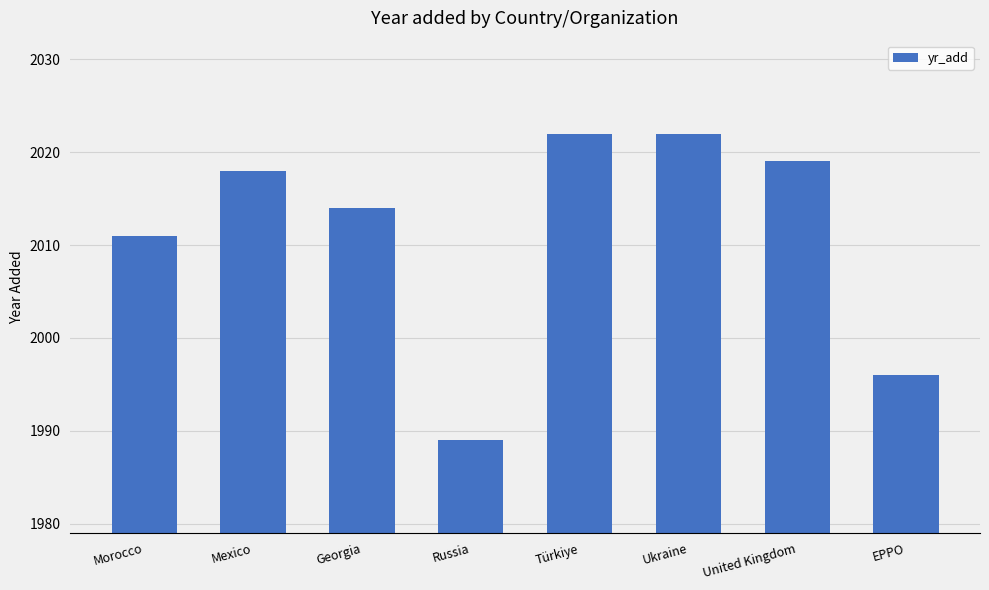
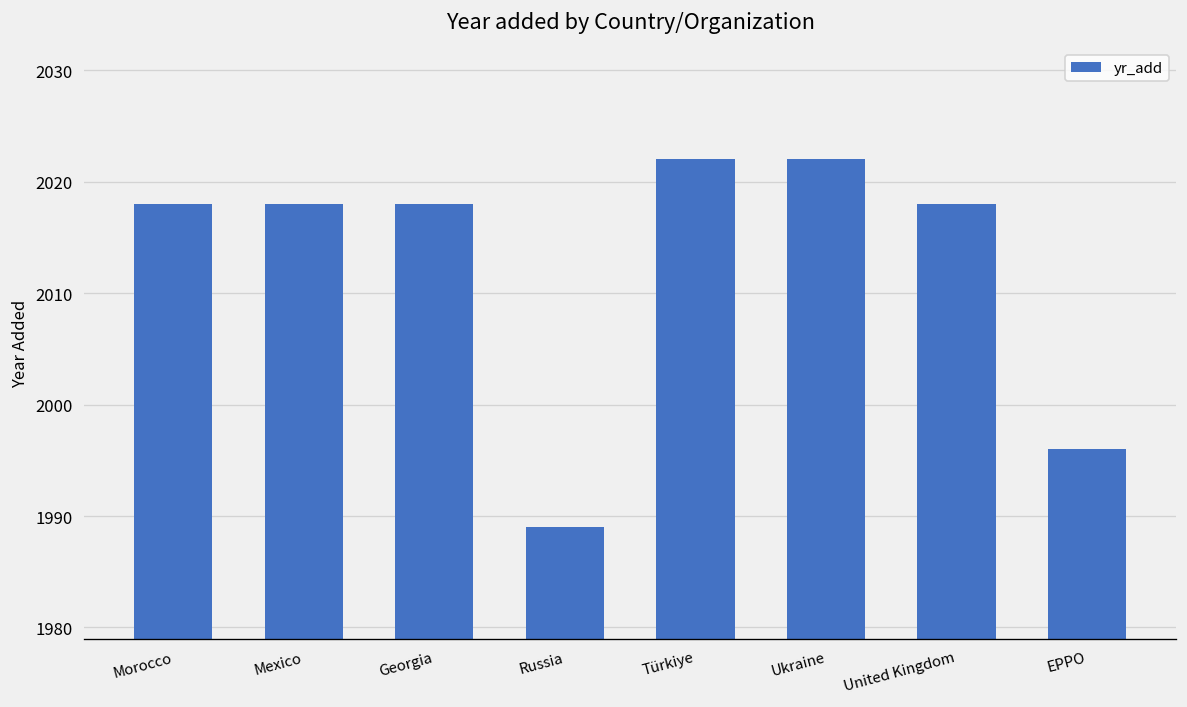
Morocco: 2011 -> 2018
Georgia: 2014 -> 2018
United Kingdom: 2019 -> 2018
